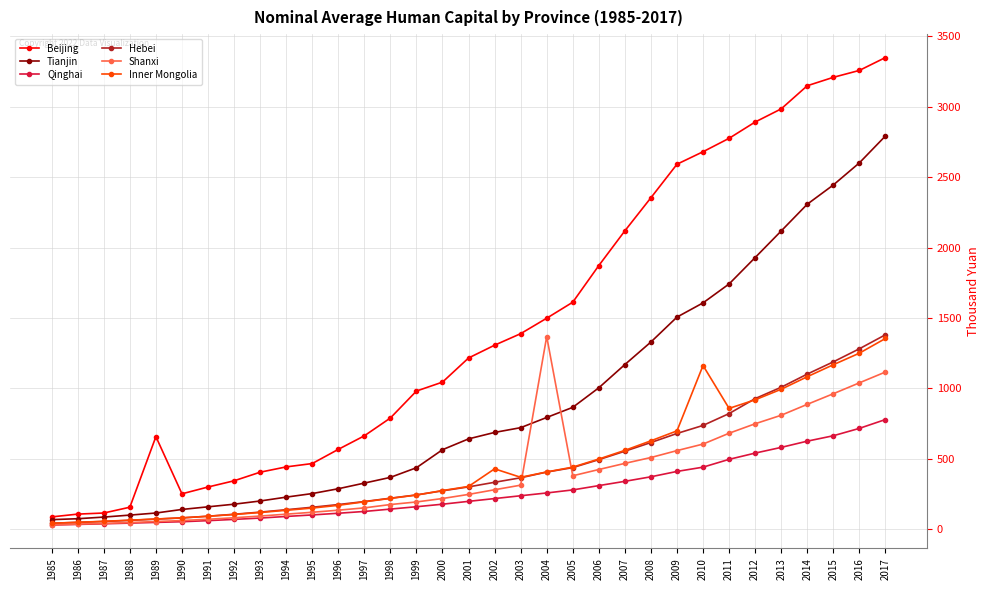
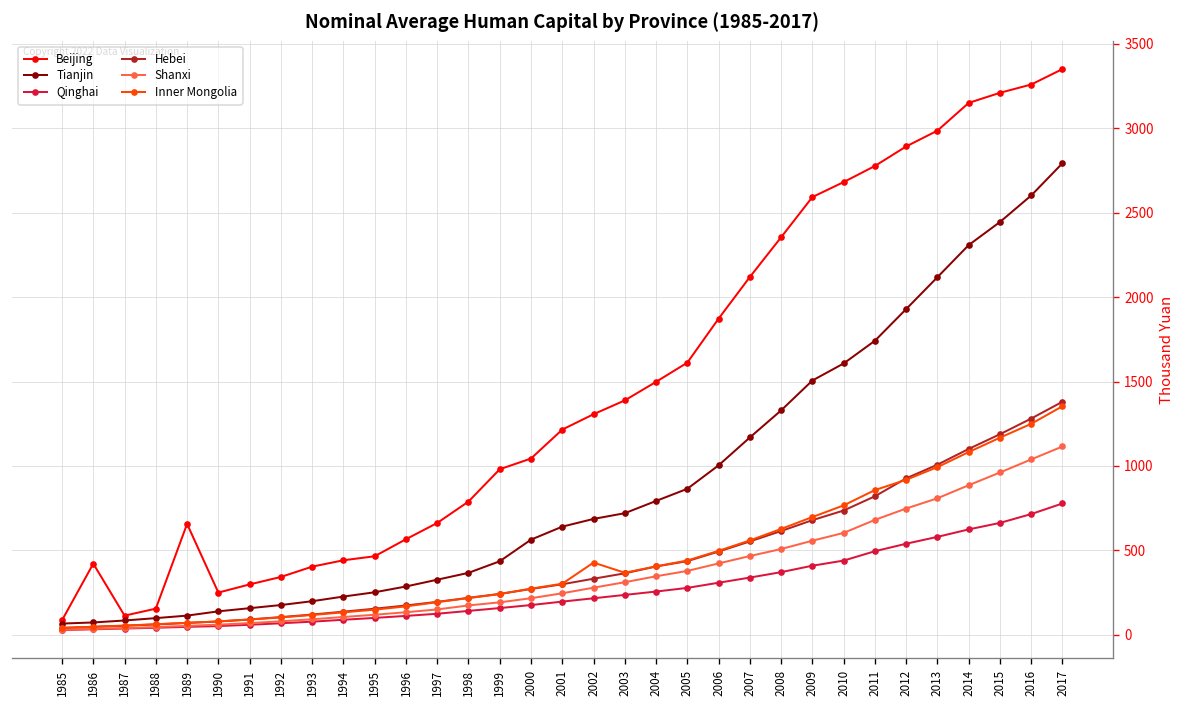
Beijing, 1986: 110 -> 420
Shanxi, 2004: 1370 -> 350
Inner Mongolia, 2010: 1160 -> 770
